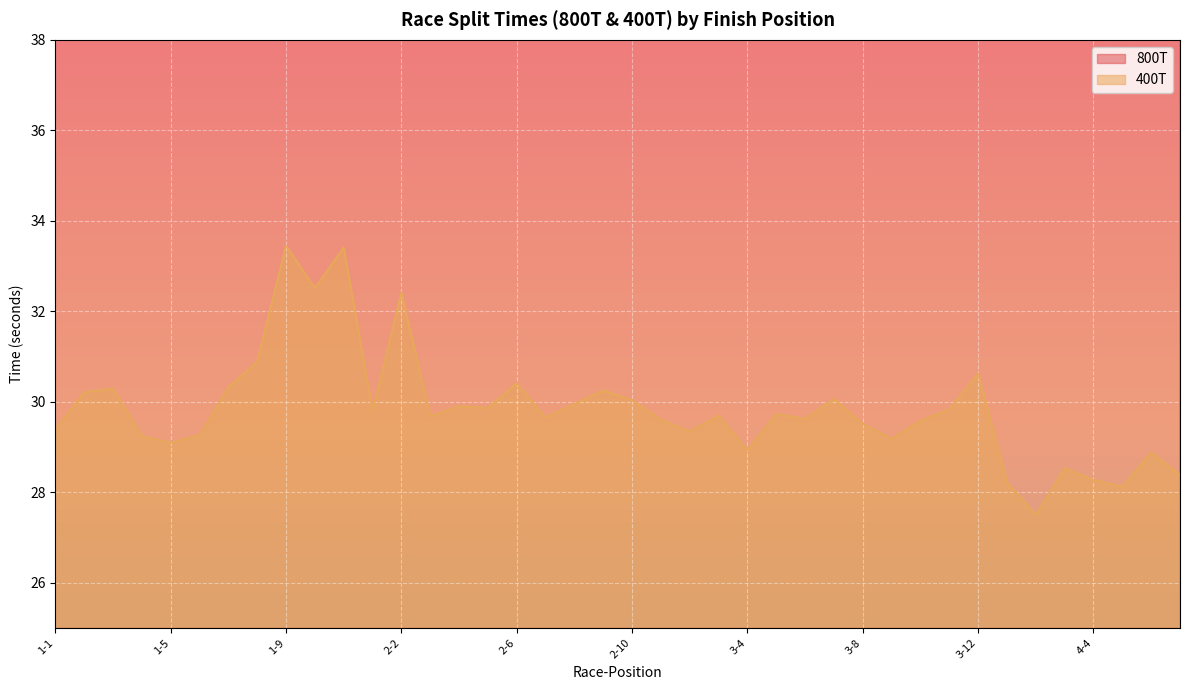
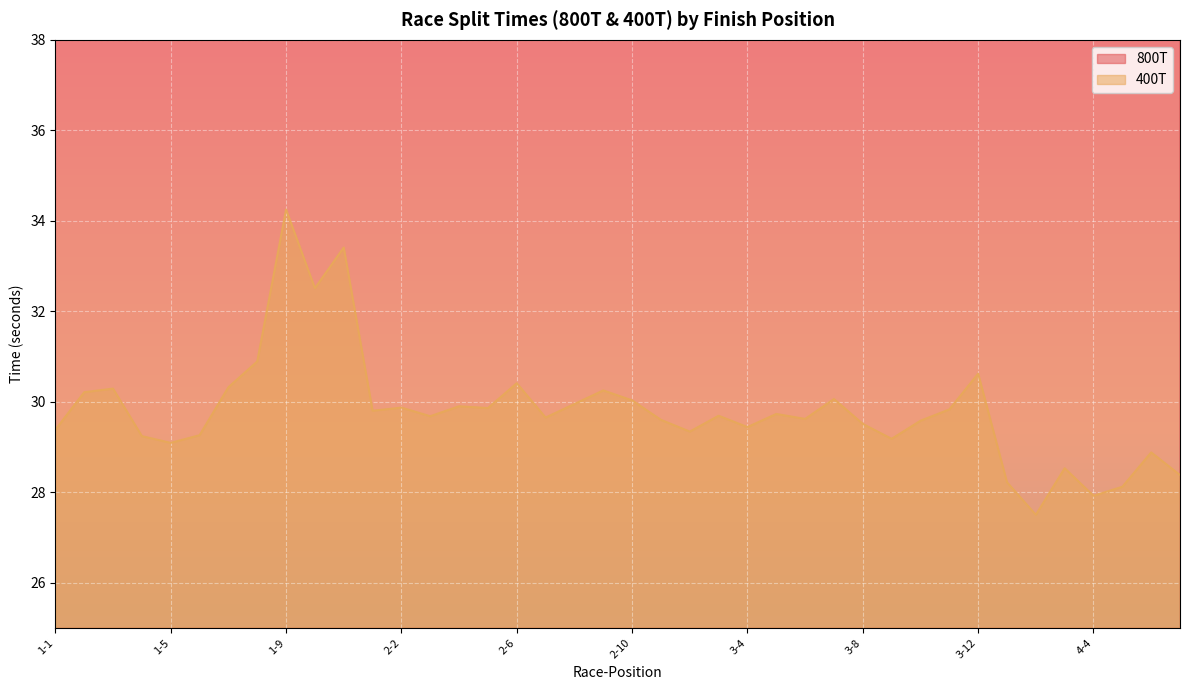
400T, 1-9: 33.5 -> 34.3
400T, 2-2: 32.4 -> 29.9
400T, 3-4: 28.9 -> 29.4
400T, 4-4: 28.3 -> 27.9
